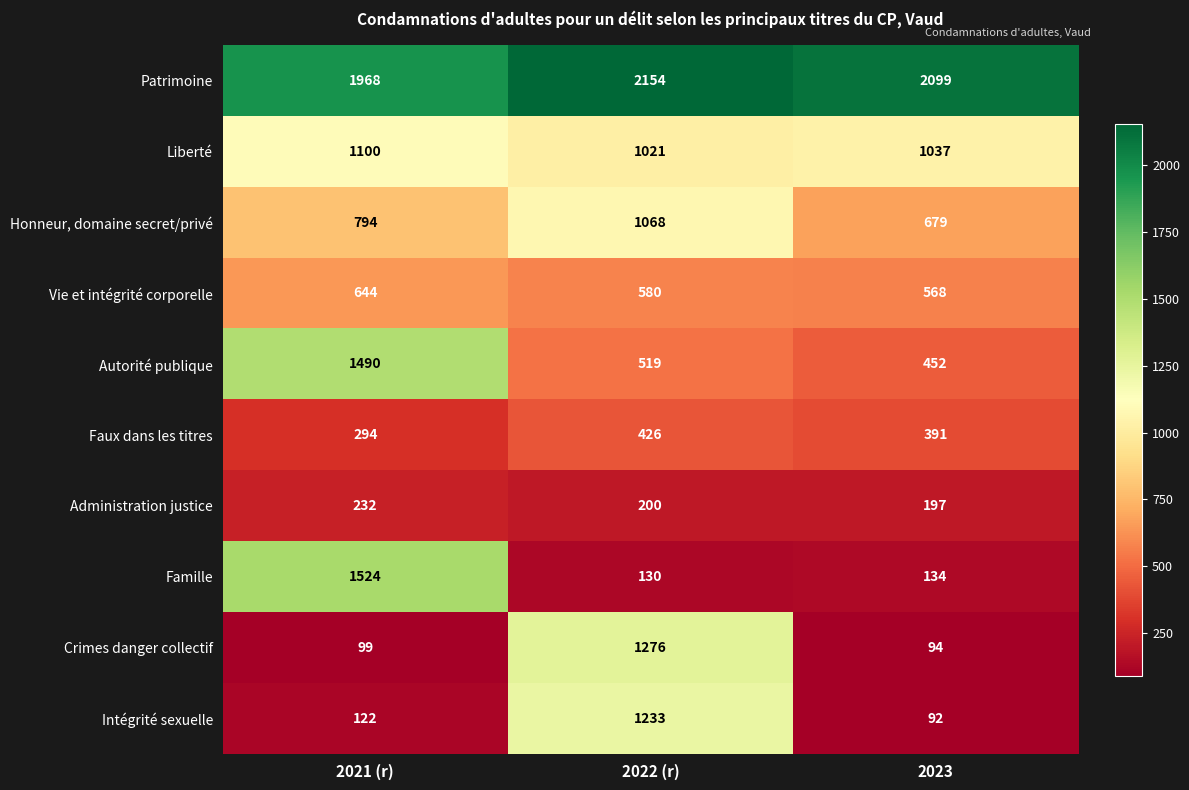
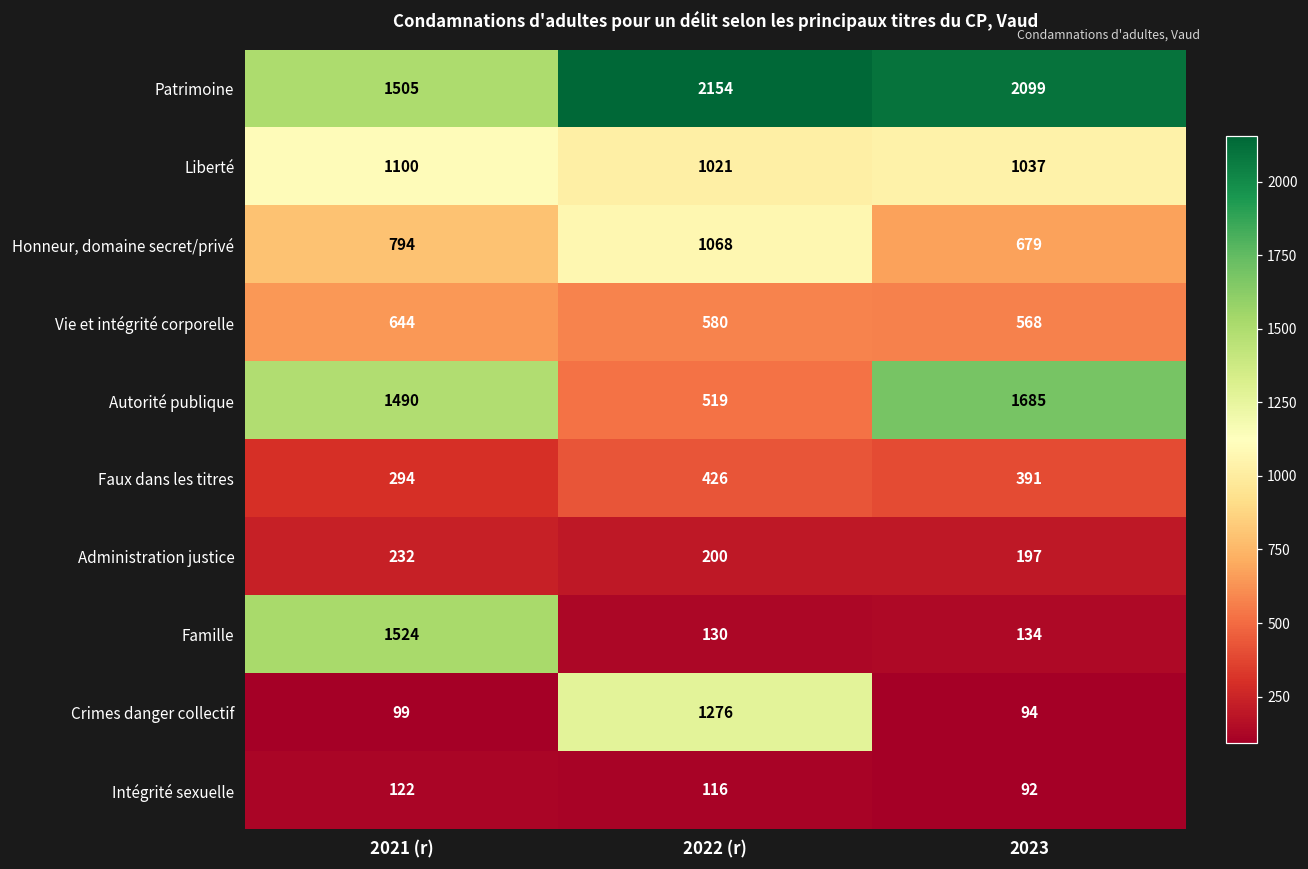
Patrimoine, 2021 (r): 1968 -> 1505
Autorité publique, 2023: 452 -> 1685
Intégrité sexuelle, 2022 (r): 1233 -> 116
